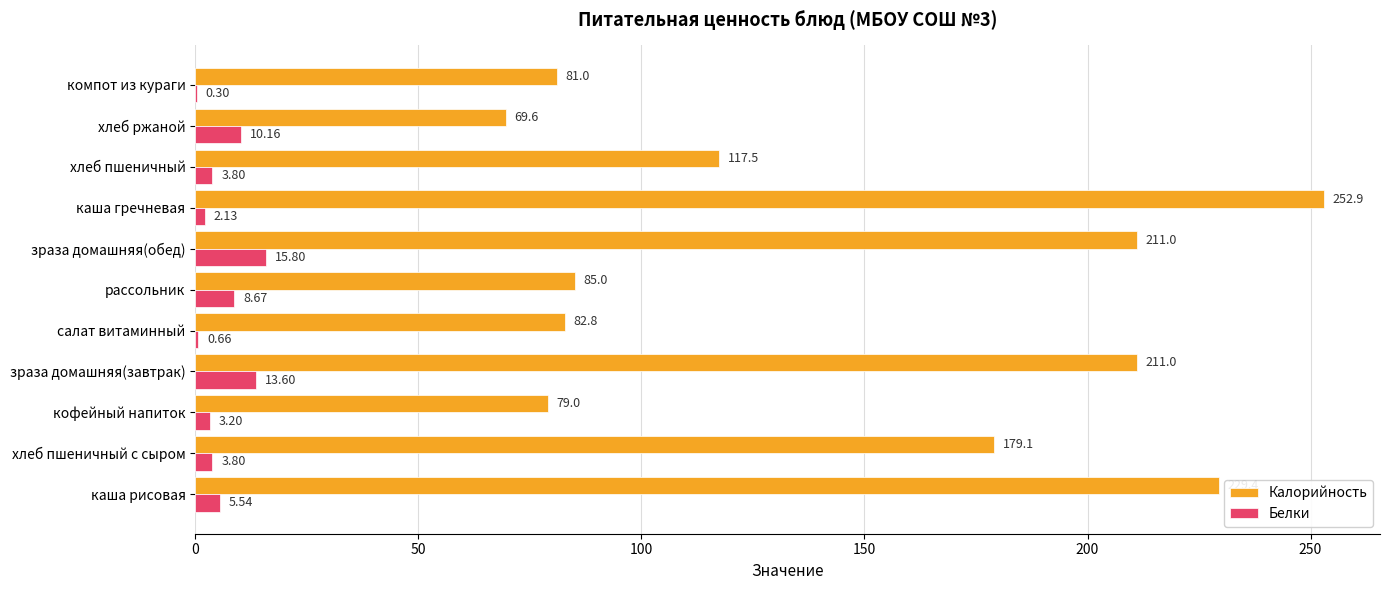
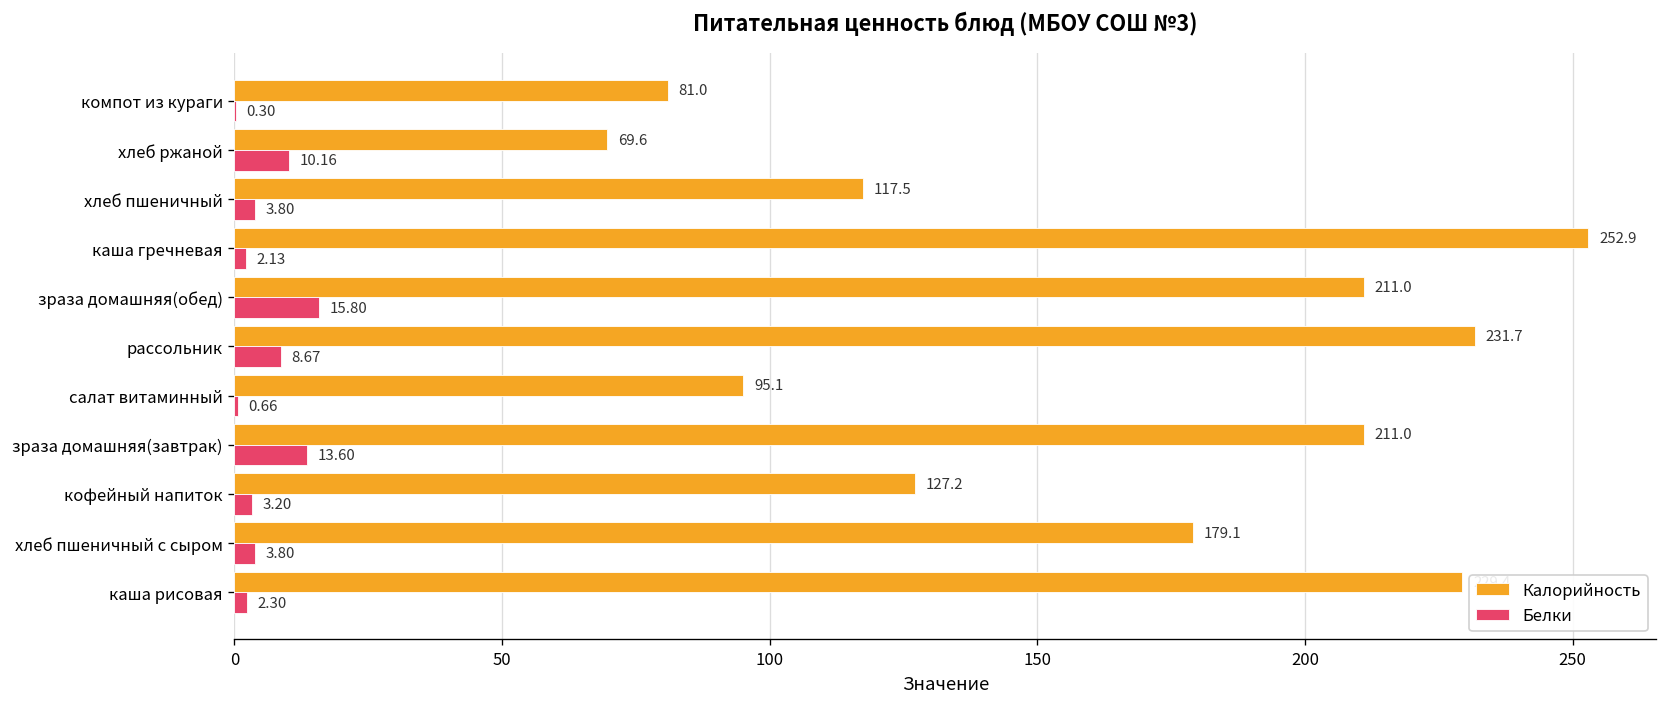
Калорийность, рассольник: 85.0 -> 231.7
Калорийность, салат витаминный: 82.8 -> 95.1
Калорийность, кофейный напиток: 79.0 -> 127.2
Белки, каша рисовая: 5.54 -> 2.30
